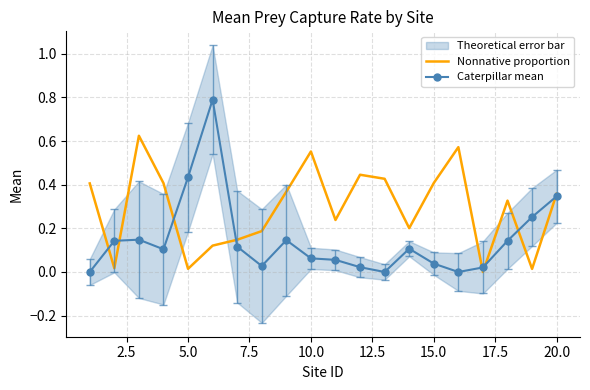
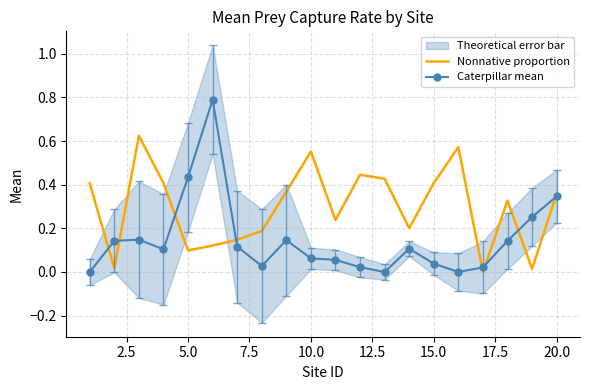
Nonnative proportion, 5.0: 0.01 -> 0.10
